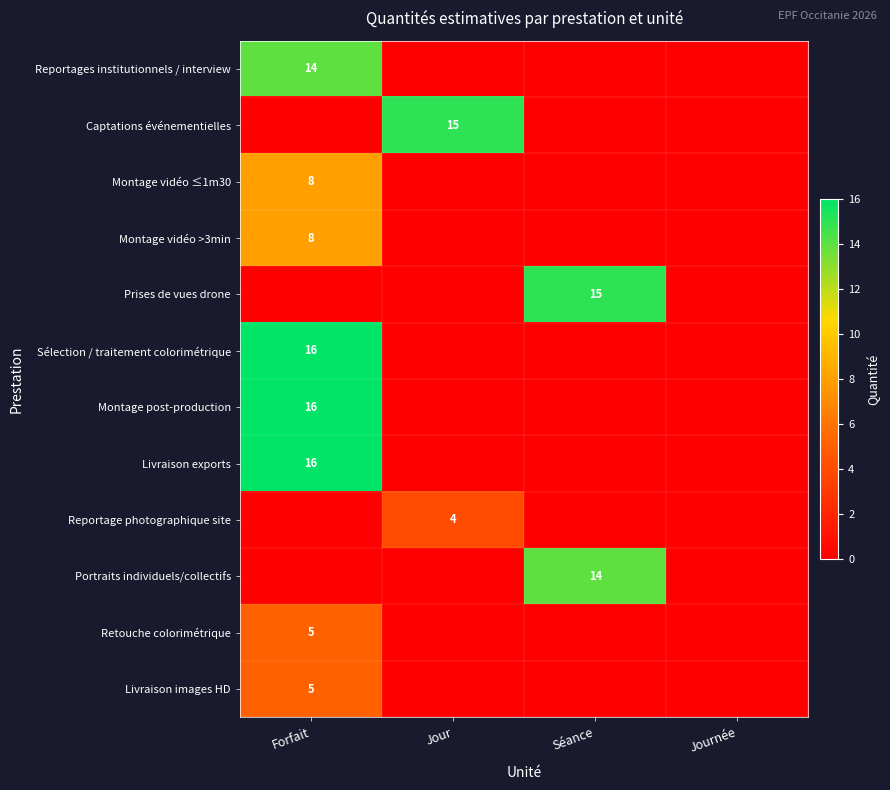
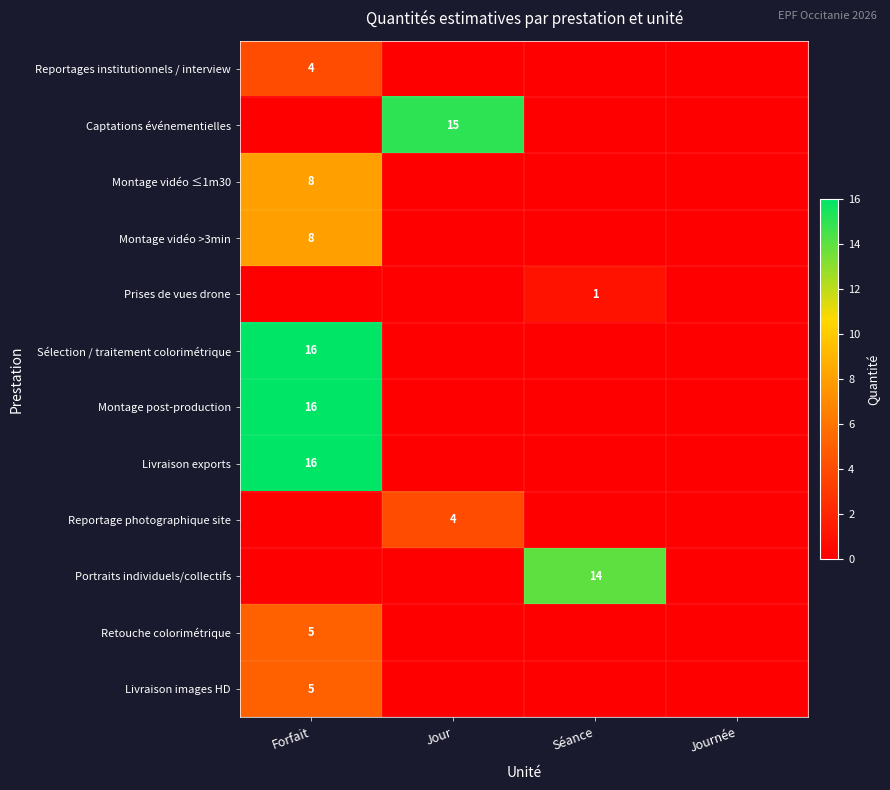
Reportages institutionnels / interview, Forfait: 14 -> 4
Prises de vues drone, Séance: 15 -> 1
